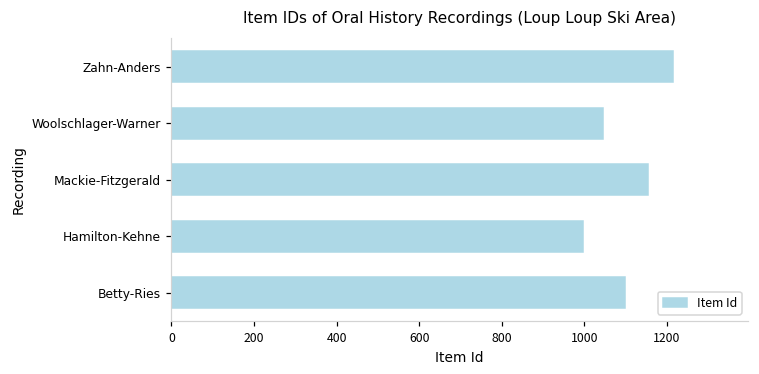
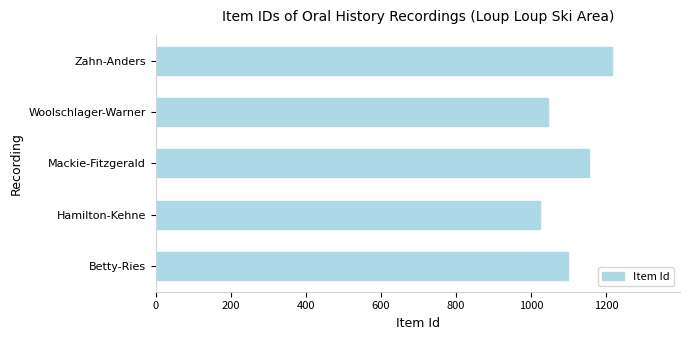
Hamilton-Kehne: 1000 -> 1020
